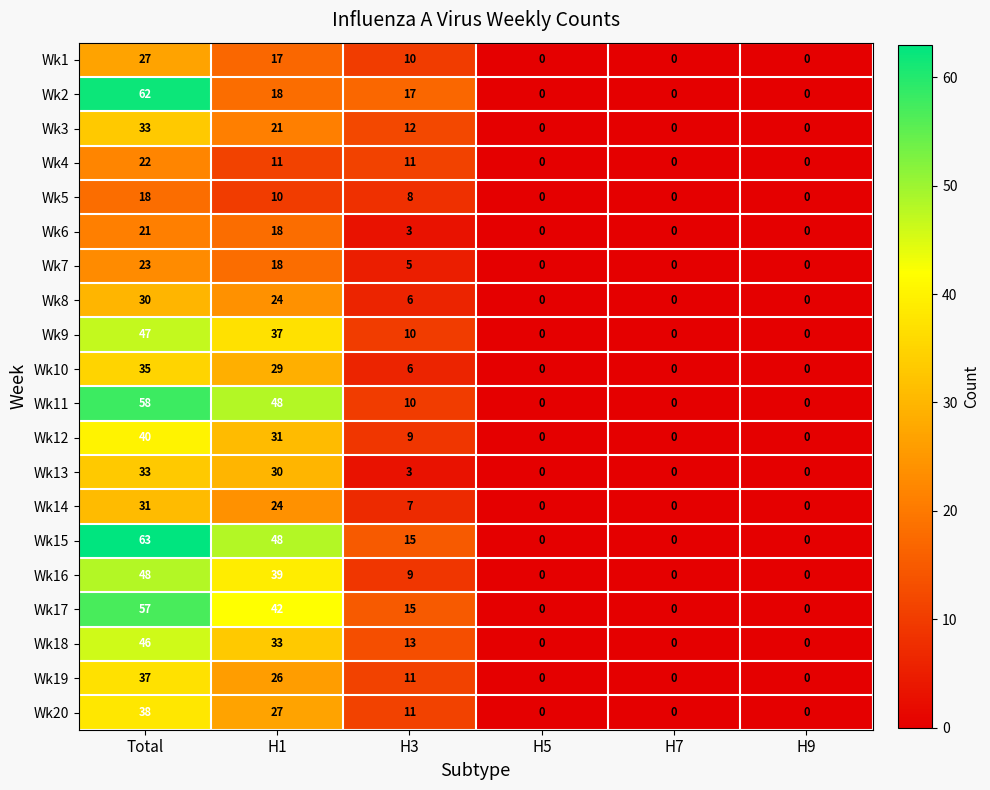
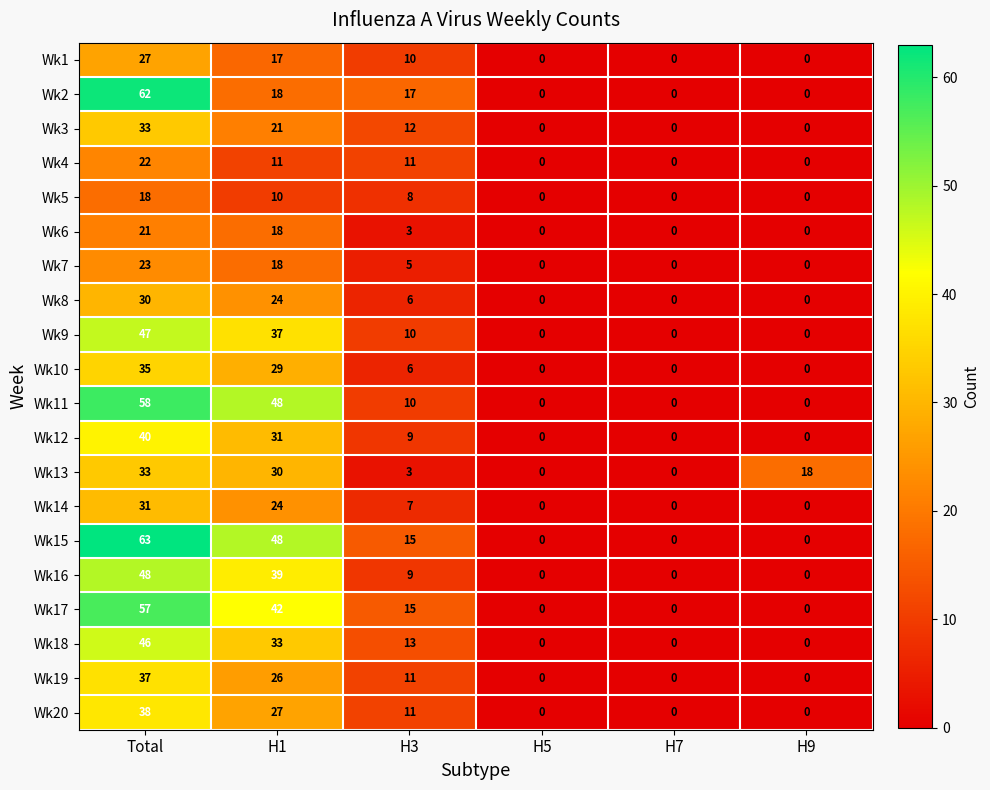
Wk13, H9: 0 -> 18
